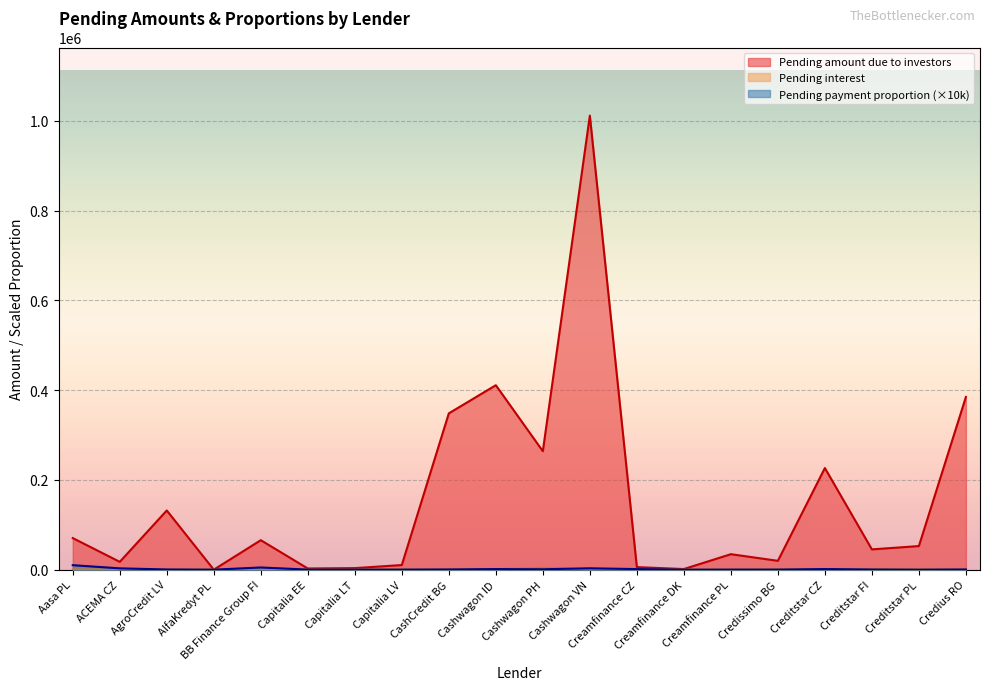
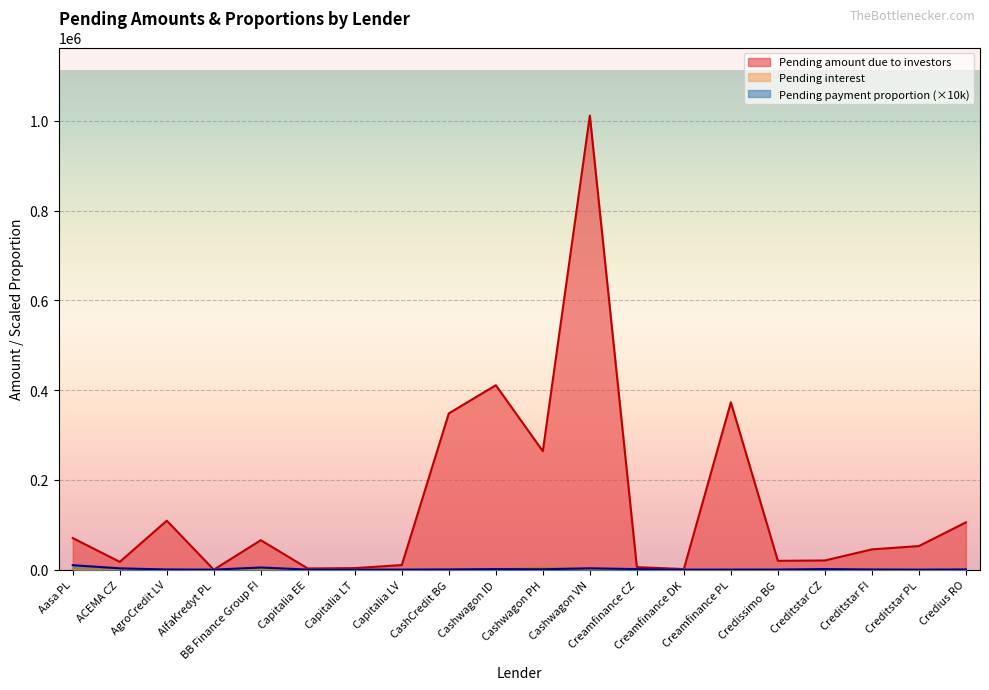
Pending amount due to investors, AgroCredit LV: 130000 -> 110000
Pending amount due to investors, Creamfinance PL: 30000 -> 370000
Pending amount due to investors, Creditstar CZ: 230000 -> 20000
Pending amount due to investors, Credius RO: 380000 -> 110000
